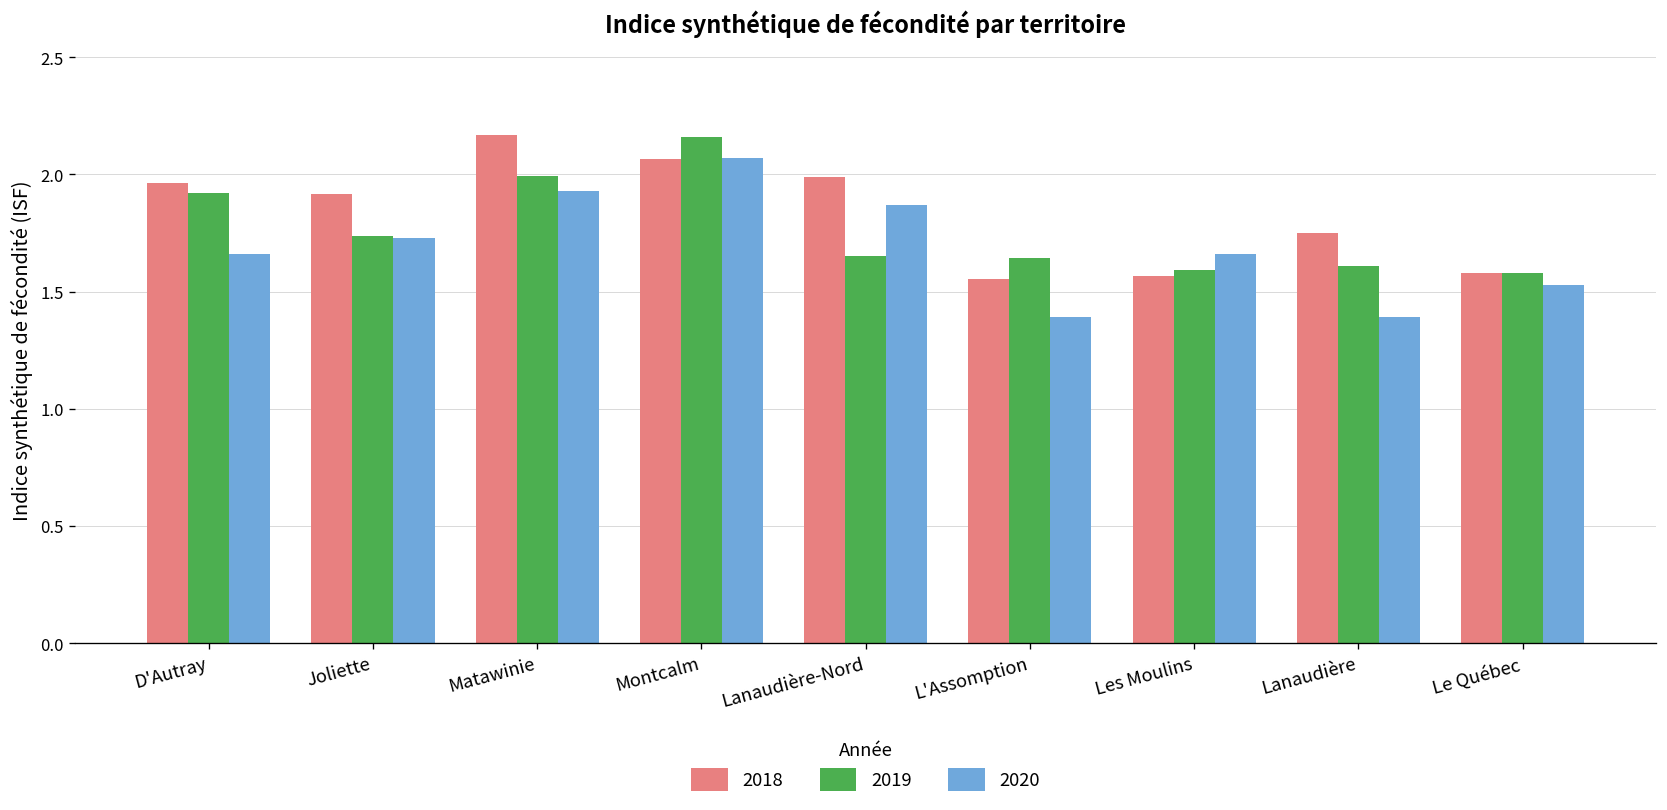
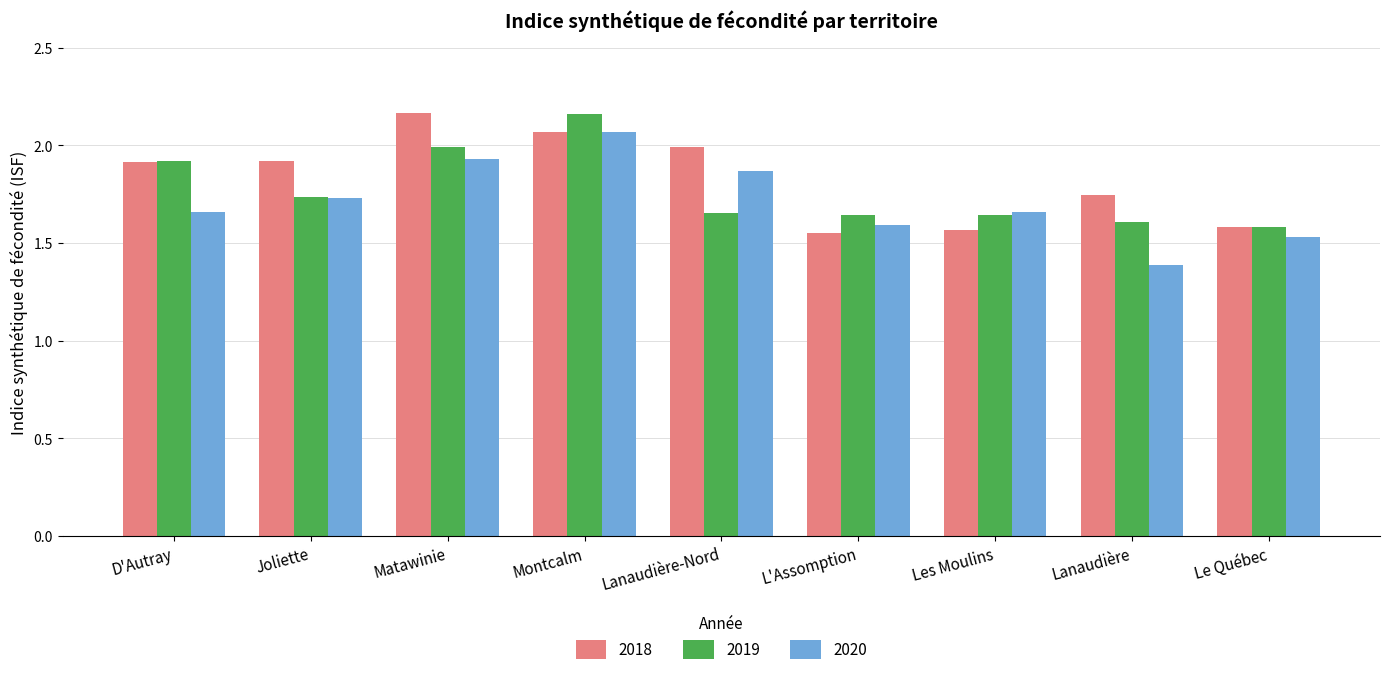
2018, D'Autray: 1.97 -> 1.92
2020, L'Assomption: 1.39 -> 1.59
2019, Les Moulins: 1.59 -> 1.65
